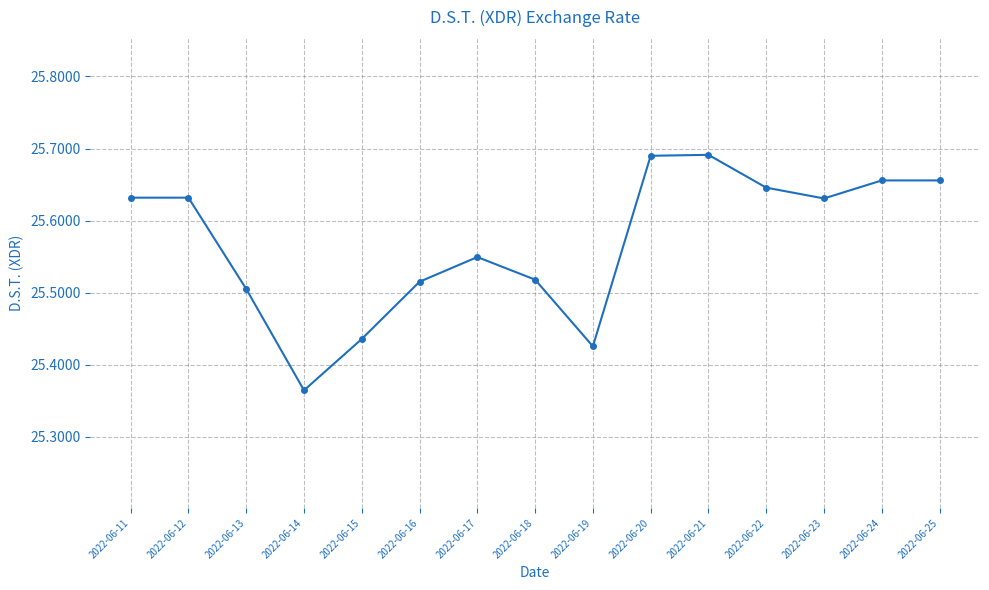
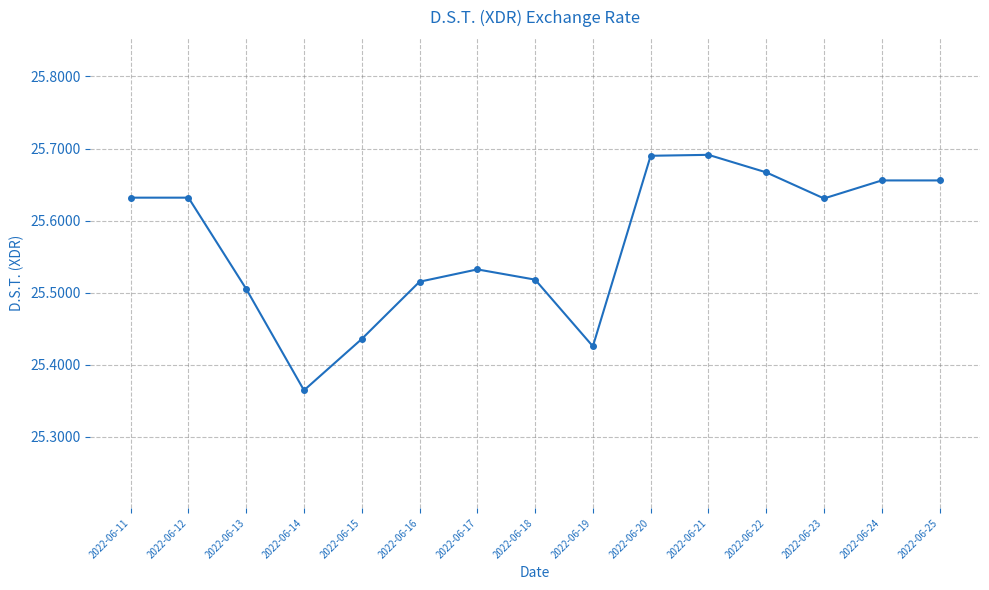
2022-06-17: 25.55 -> 25.53
2022-06-22: 25.65 -> 25.67
